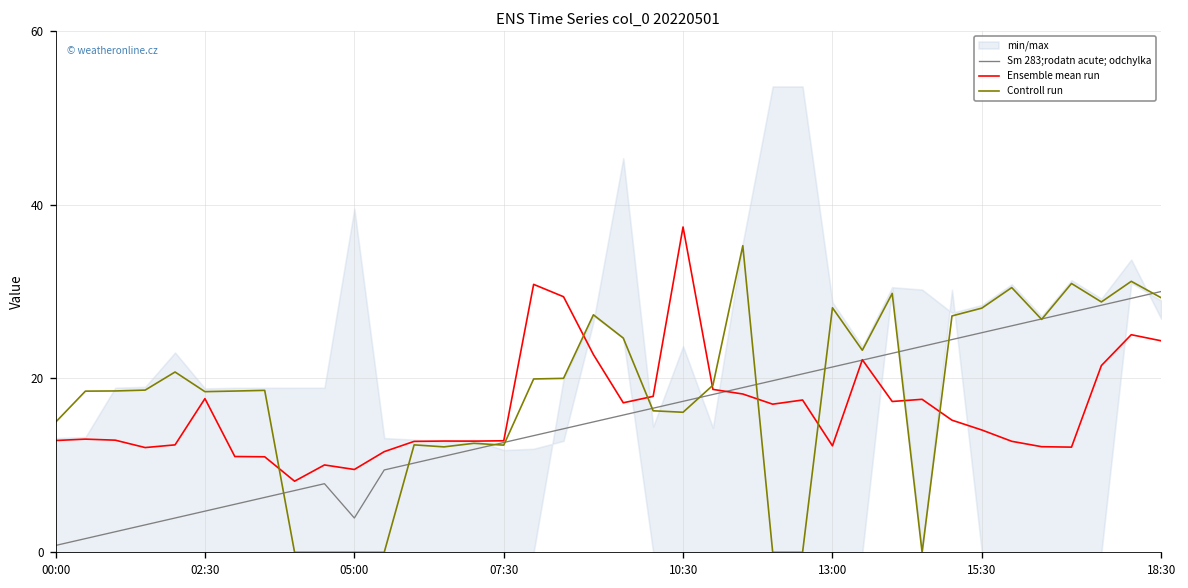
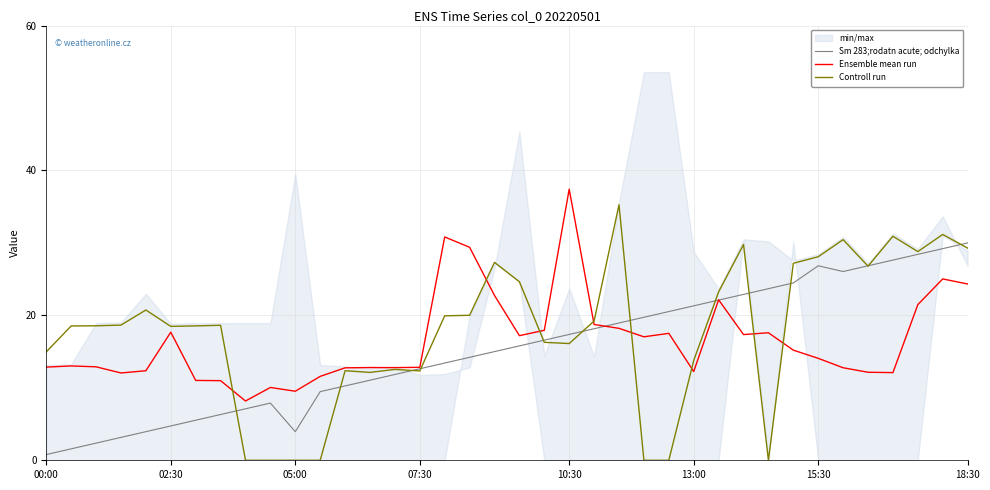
Controll run, 13:00: 28 -> 14
Sm 283;rodatn acute; odchylka, 15:30: 25 -> 27
